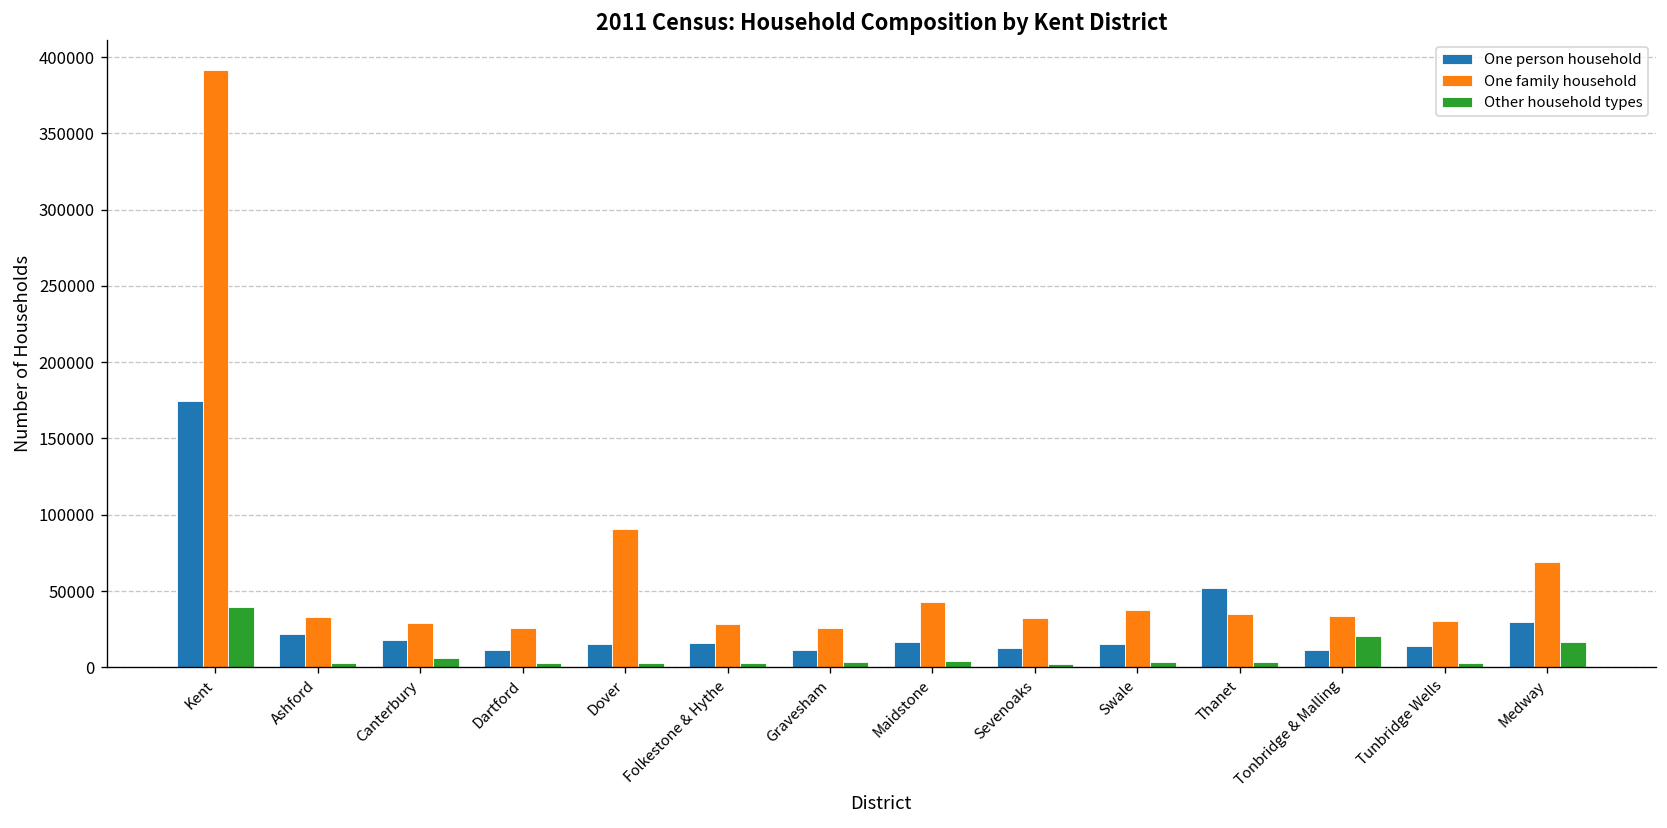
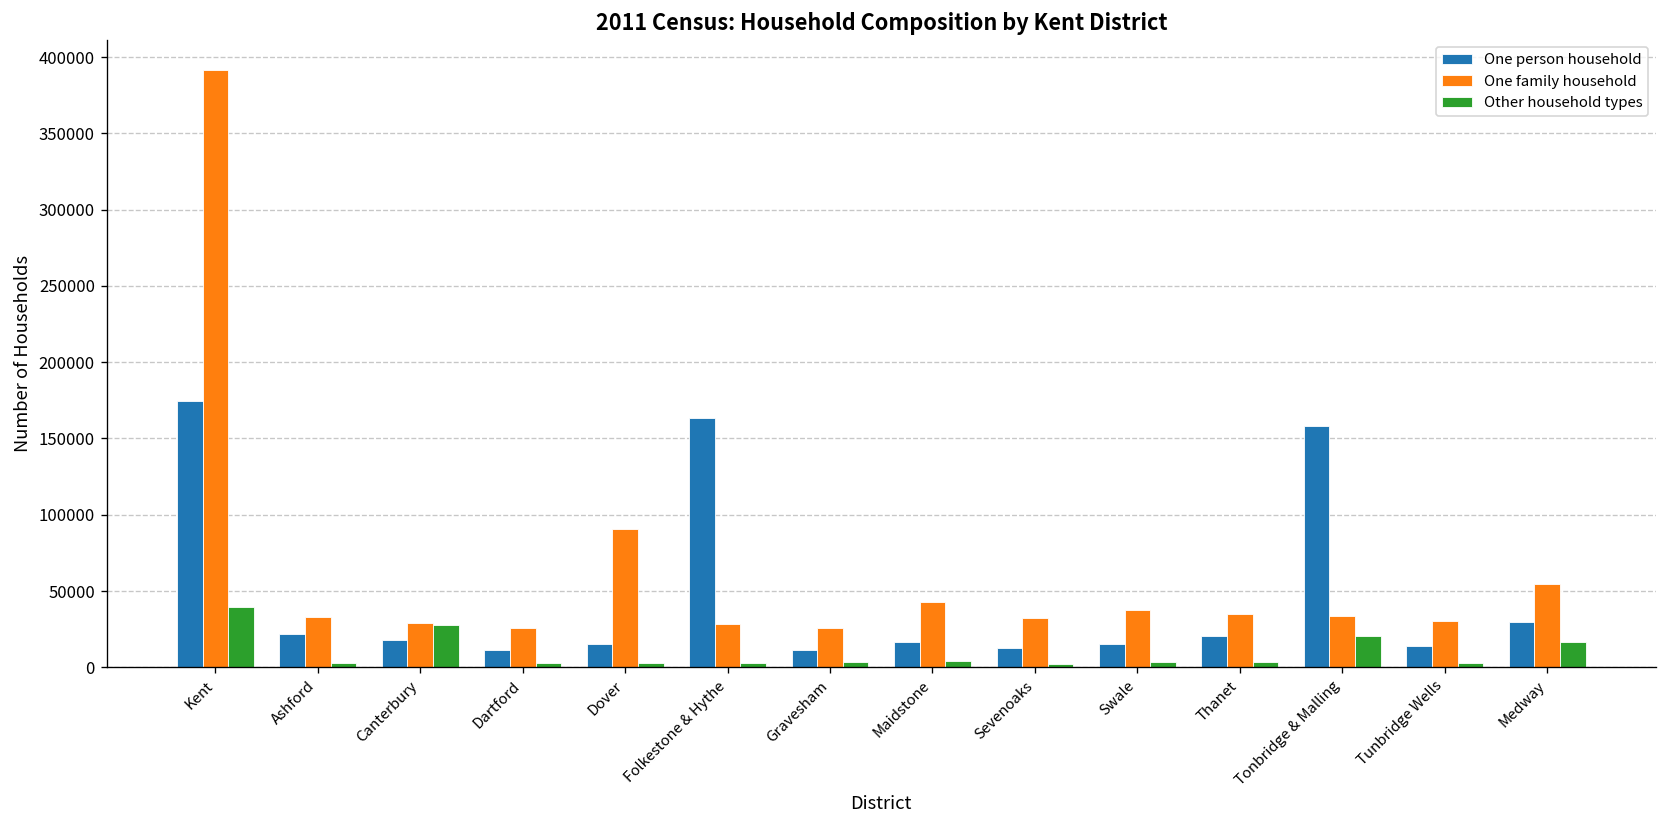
Other household types, Canterbury: 6000 -> 28000
One person household, Folkestone & Hythe: 16000 -> 163000
One person household, Thanet: 52000 -> 21000
One person household, Tonbridge & Malling: 12000 -> 158000
One family household, Medway: 69000 -> 55000
